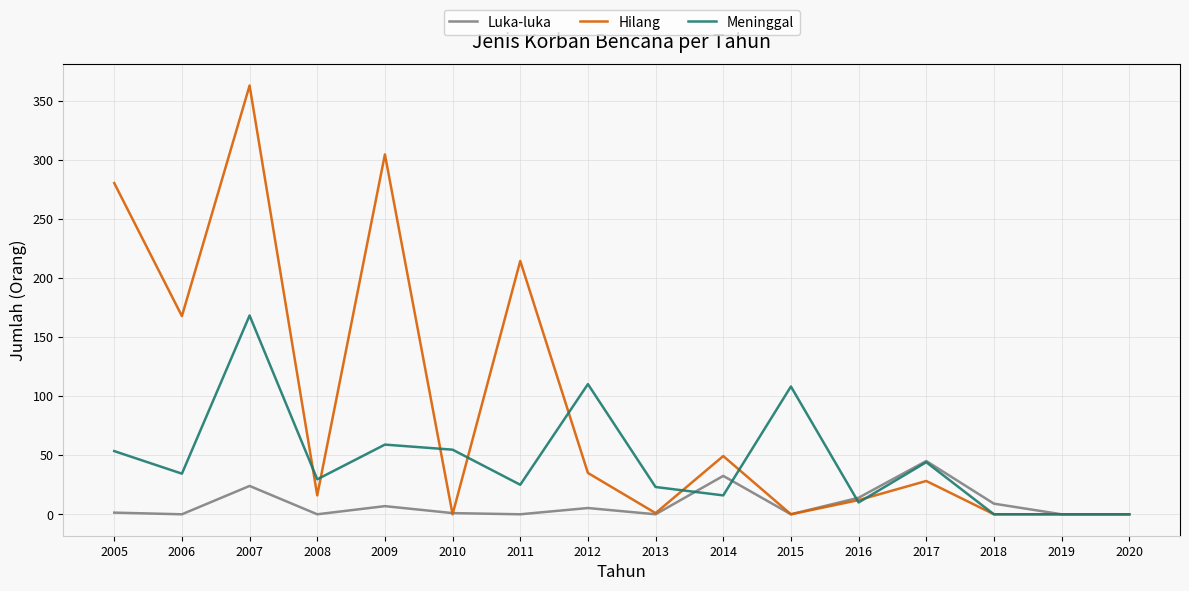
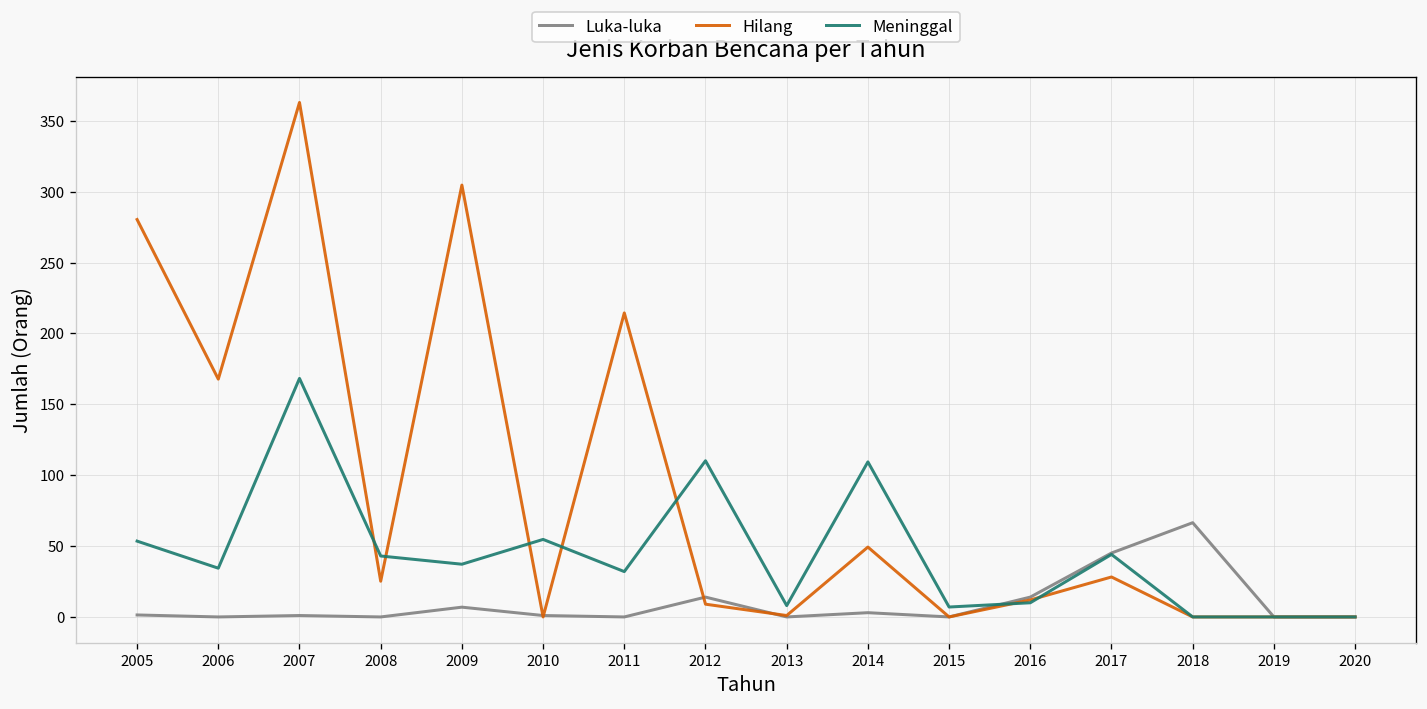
Luka-luka, 2007: 24 -> 1
Hilang, 2008: 16 -> 25
Meninggal, 2008: 30 -> 43
Meninggal, 2009: 59 -> 37
Meninggal, 2011: 25 -> 32
Luka-luka, 2012: 5 -> 14
Hilang, 2012: 35 -> 9
Meninggal, 2013: 23 -> 8
Luka-luka, 2014: 33 -> 3
Meninggal, 2014: 16 -> 109
Meninggal, 2015: 108 -> 7
Luka-luka, 2018: 9 -> 67
